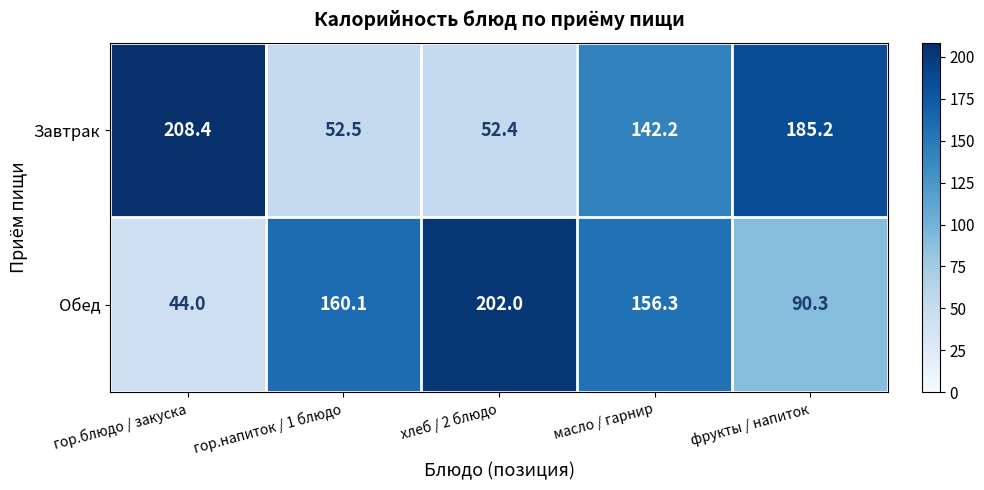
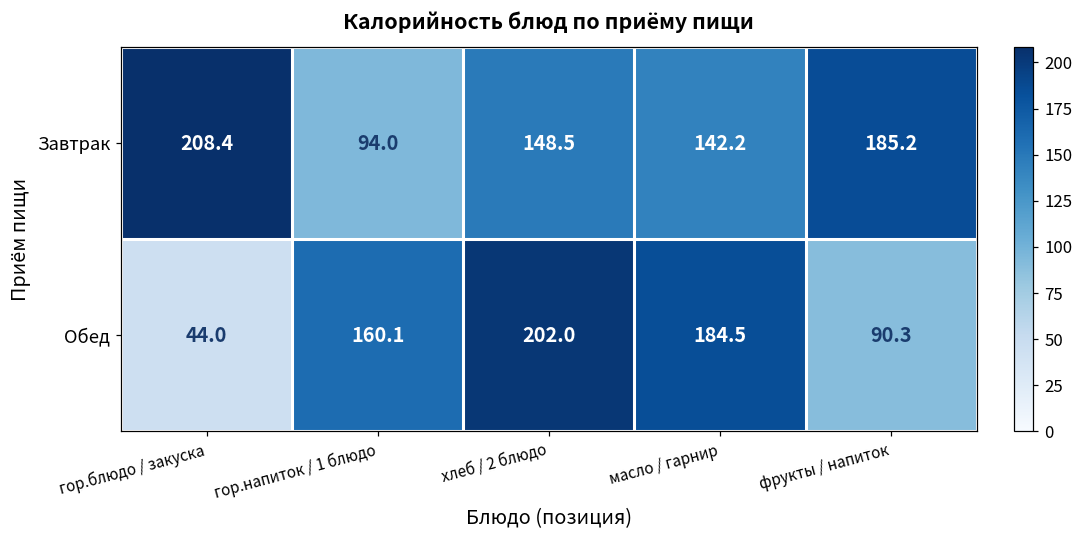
Завтрак, гор.напиток / 1 блюдо: 52.5 -> 94.0
Завтрак, хлеб / 2 блюдо: 52.4 -> 148.5
Обед, масло / гарнир: 156.3 -> 184.5
